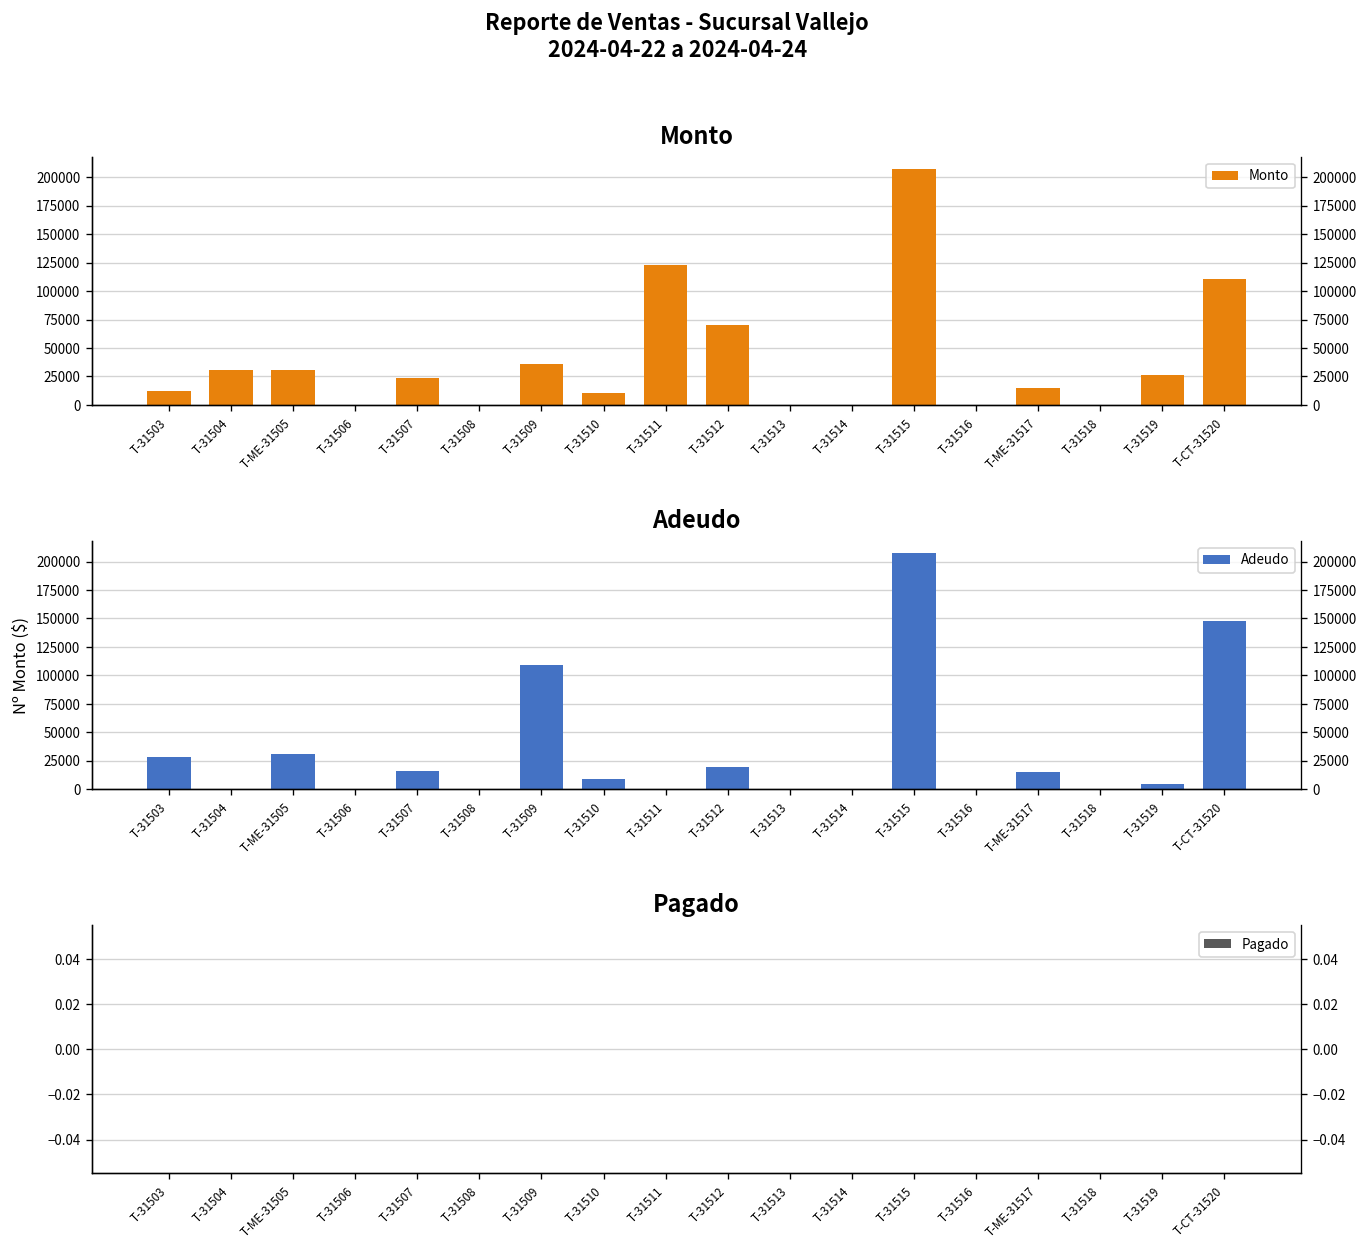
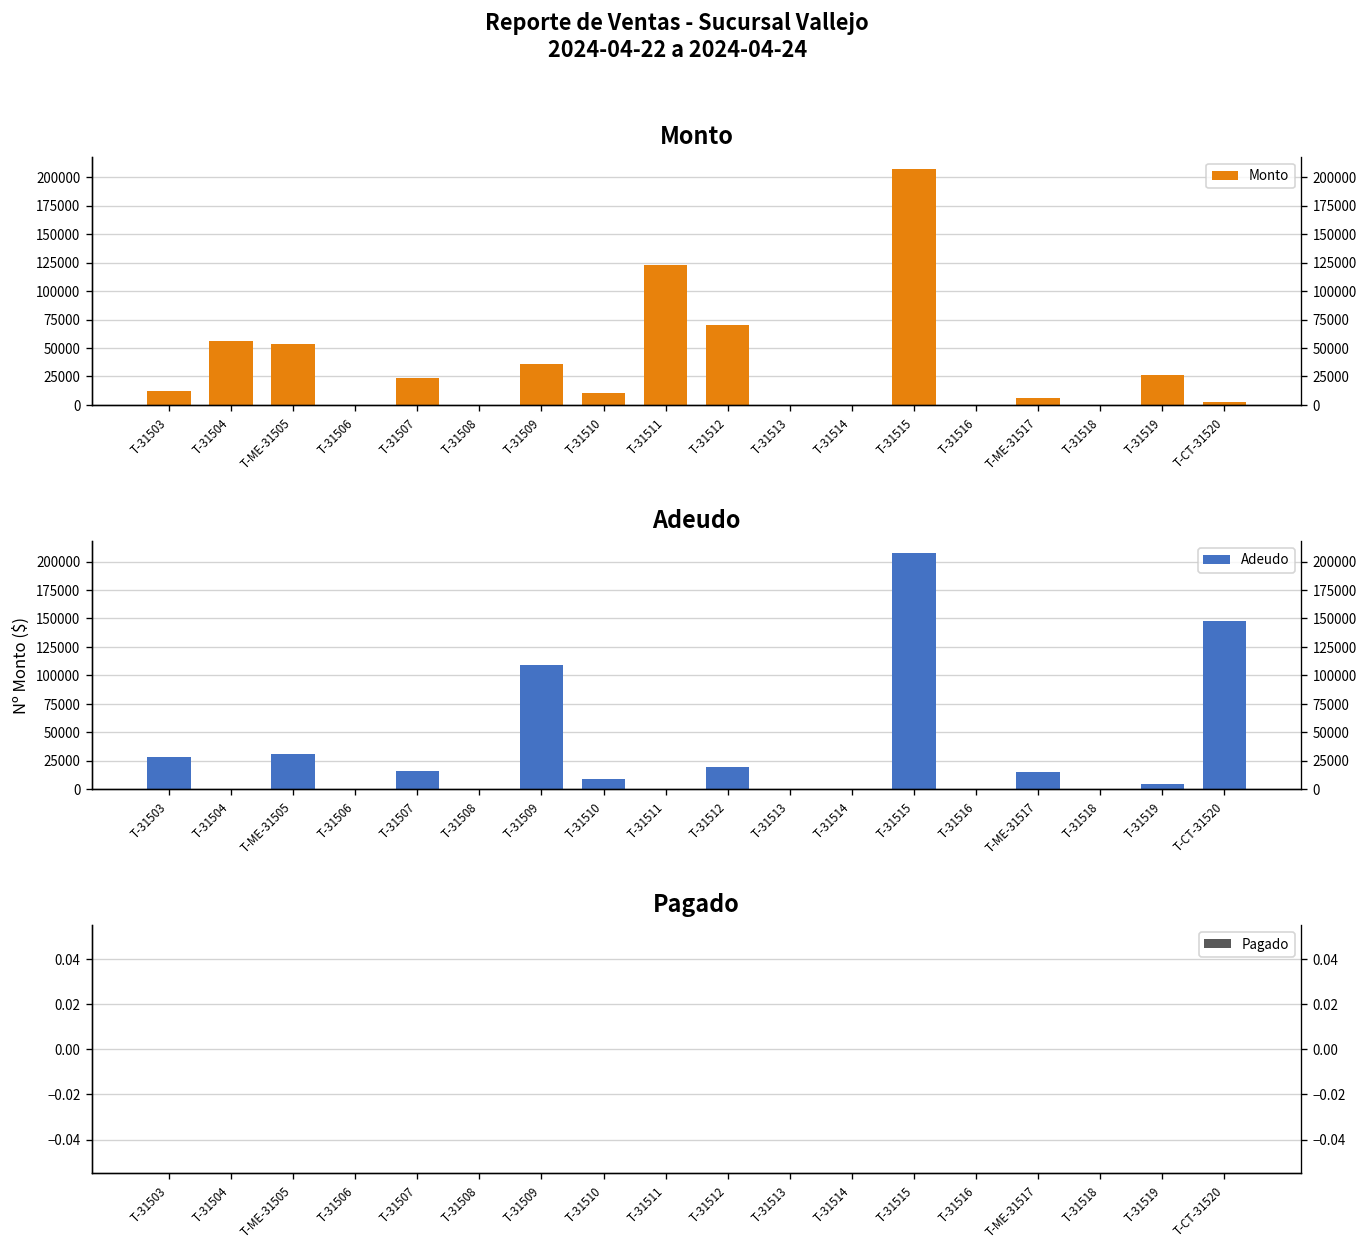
Monto, T-31504: 30000 -> 60000
Monto, T-ME-31505: 30000 -> 50000
Monto, T-ME-31517: 15000 -> 6000
Monto, T-CT-31520: 110000 -> 0
